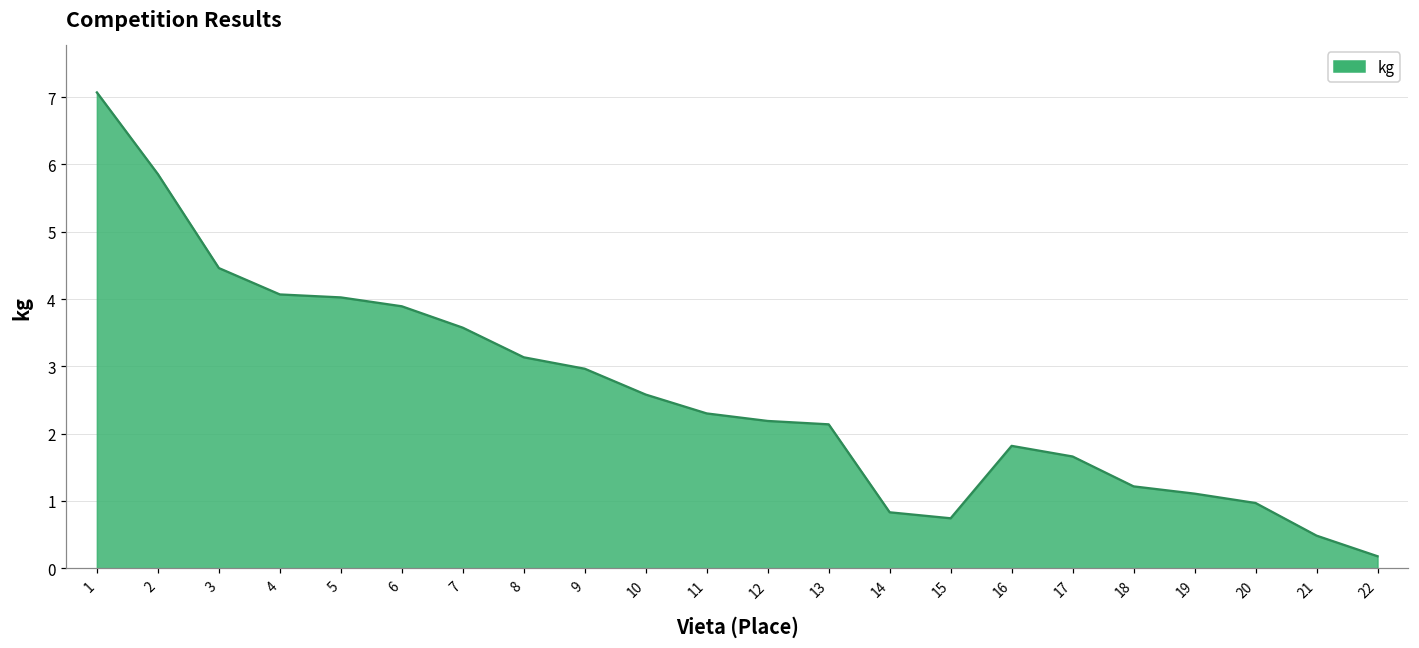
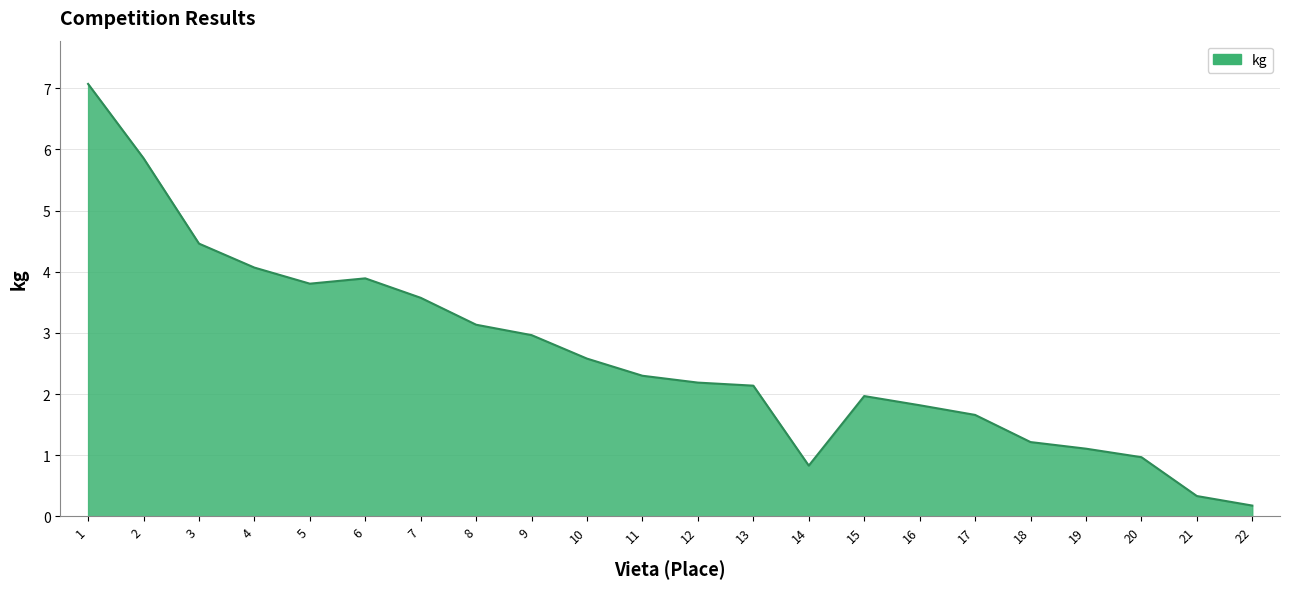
5: 4.0 -> 3.8
15: 0.7 -> 2.0
21: 0.5 -> 0.3
